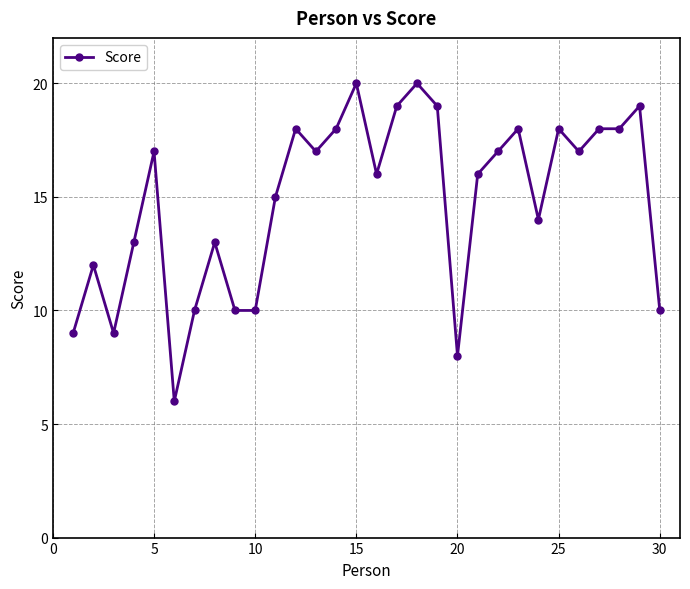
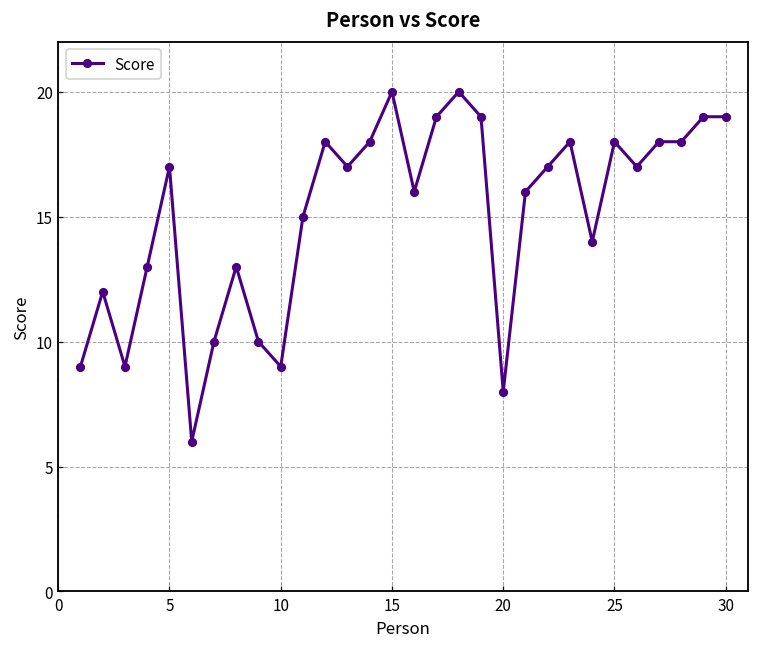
10: 10 -> 9
30: 10 -> 19
